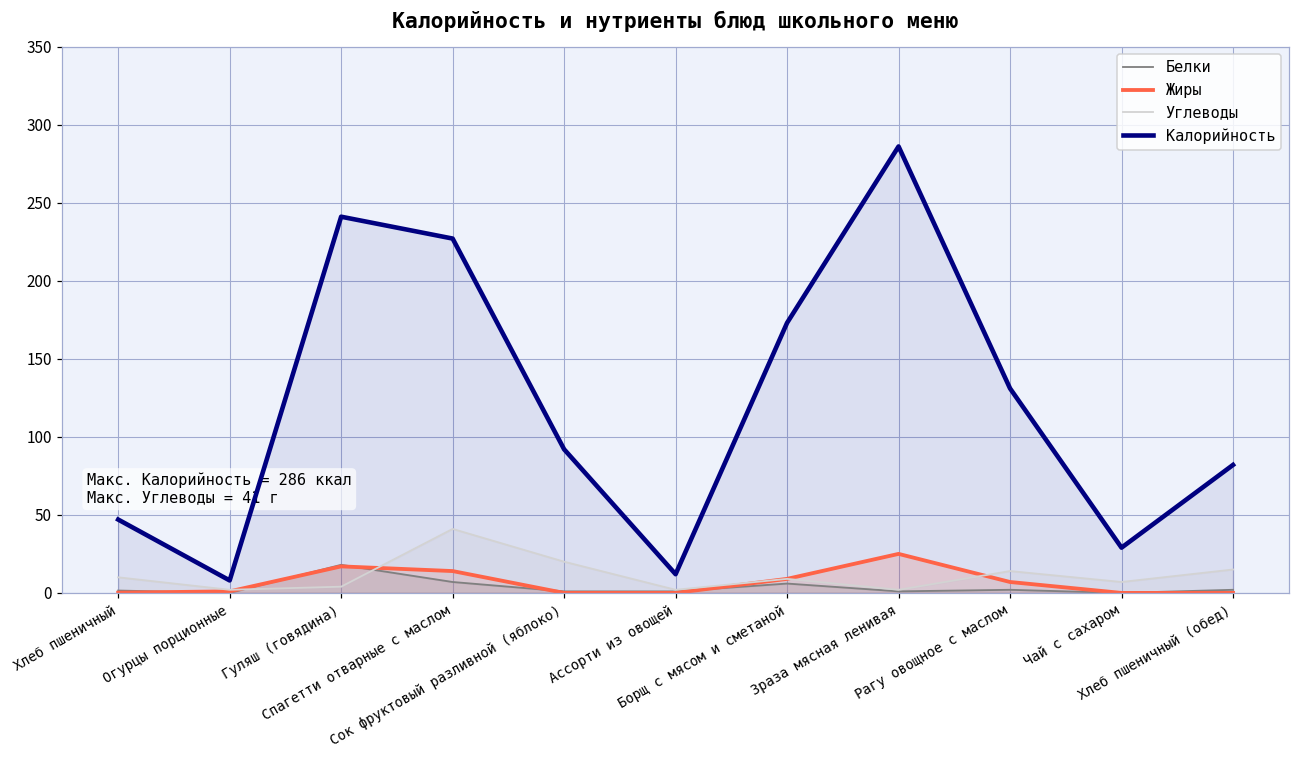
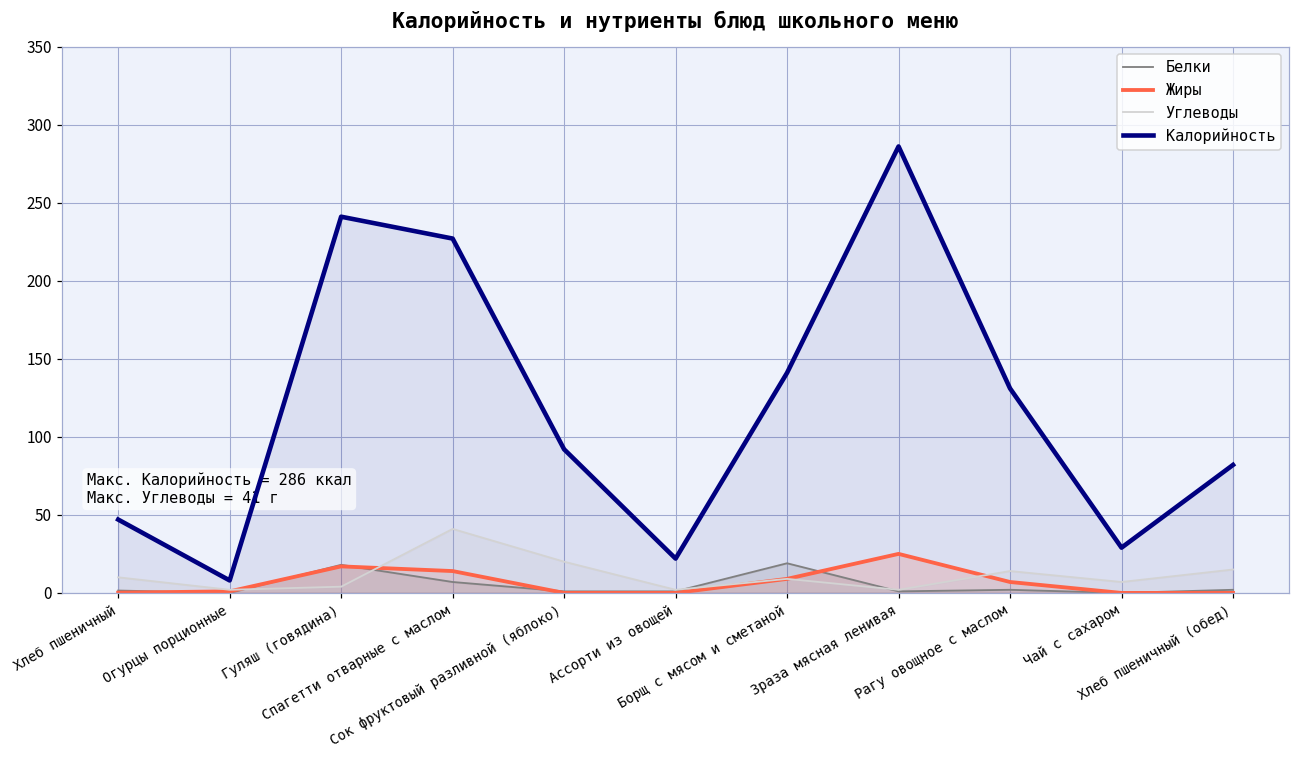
Калорийность, Ассорти из овощей: 12 -> 22
Белки, Борщ с мясом и сметаной: 6 -> 19
Калорийность, Борщ с мясом и сметаной: 173 -> 141
